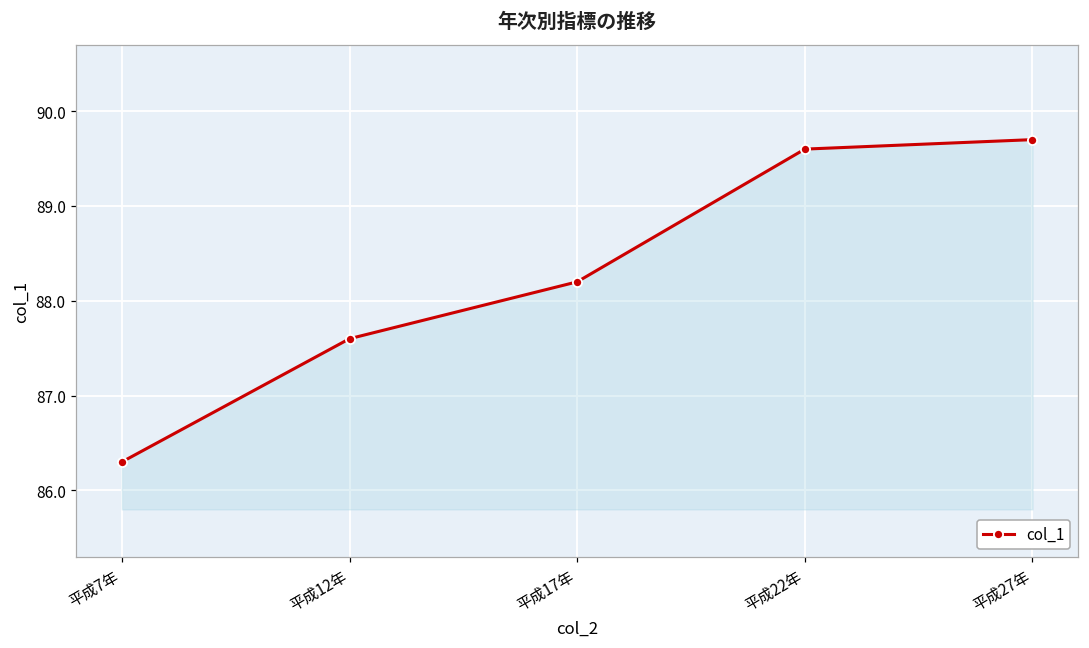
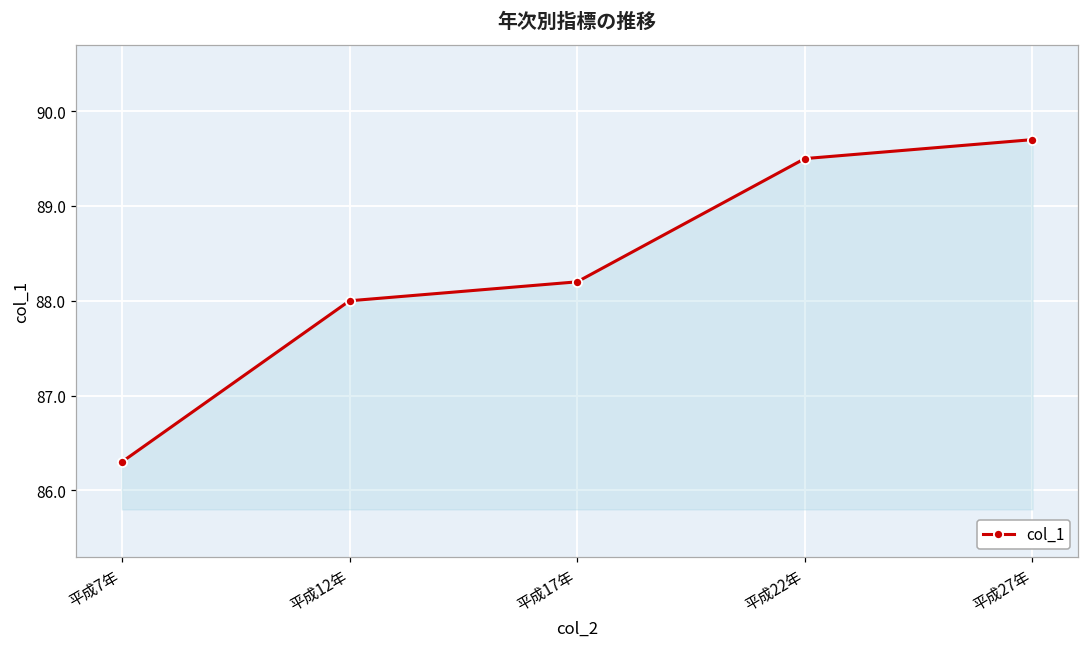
平成12年: 87.6 -> 88.0
平成22年: 89.6 -> 89.5
